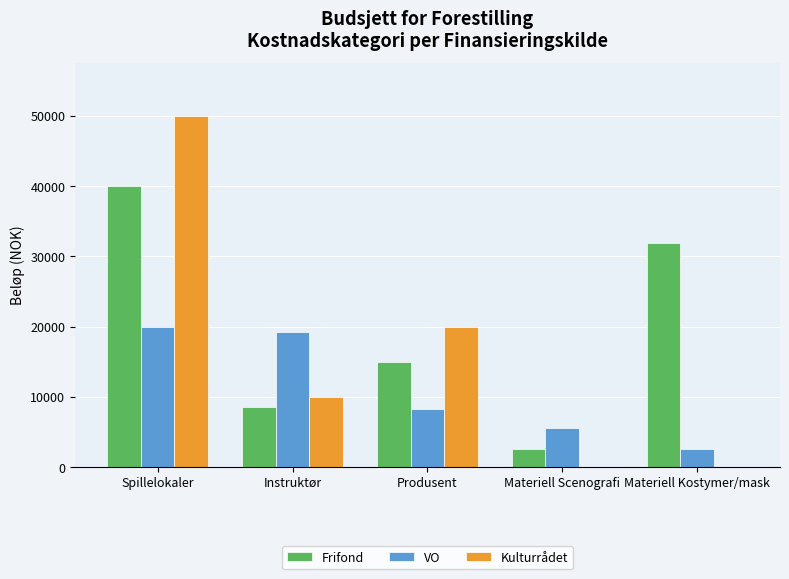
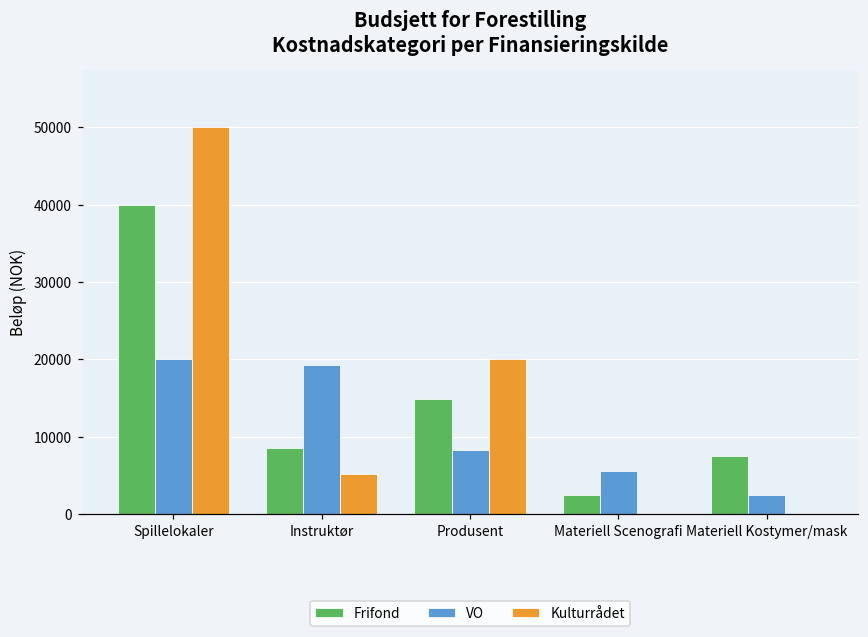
Kulturrådet, Instruktør: 10000 -> 5000
Frifond, Materiell Kostymer/mask: 32000 -> 8000
